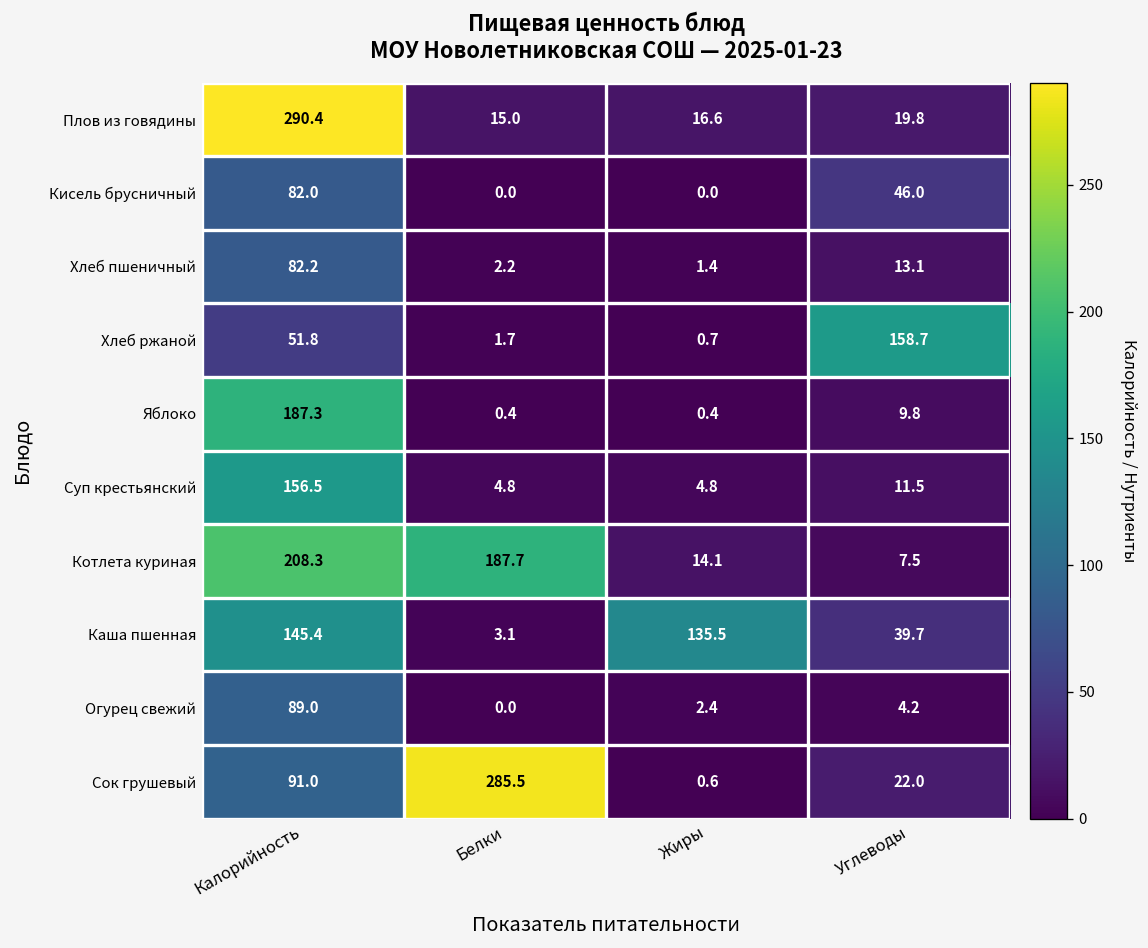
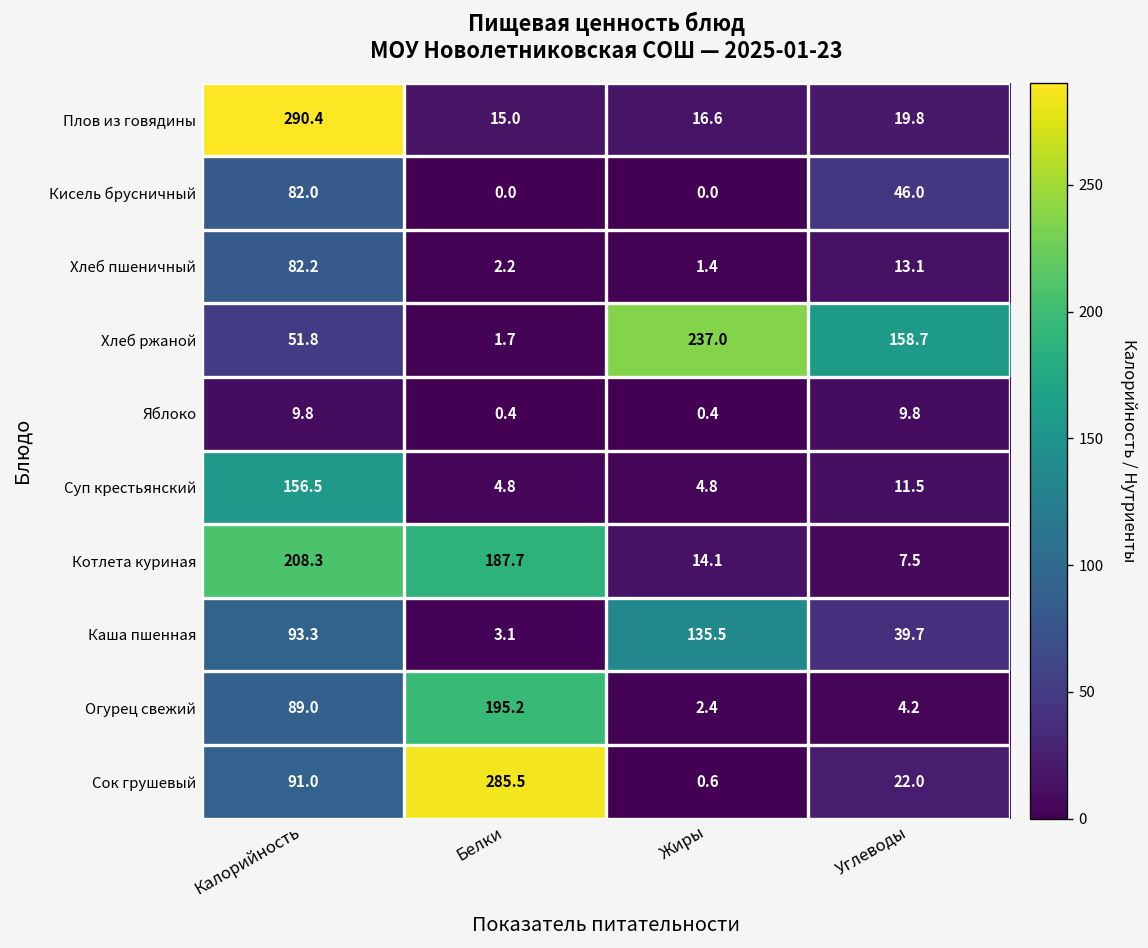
Хлеб ржаной, Жиры: 0.7 -> 237.0
Яблоко, Калорийность: 187.3 -> 9.8
Каша пшенная, Калорийность: 145.4 -> 93.3
Огурец свежий, Белки: 0.0 -> 195.2
